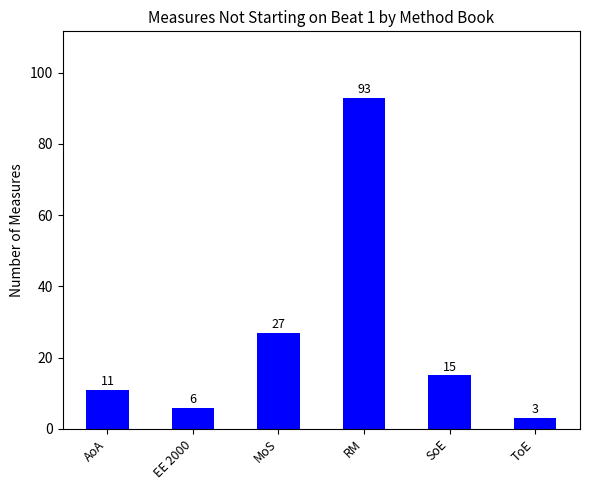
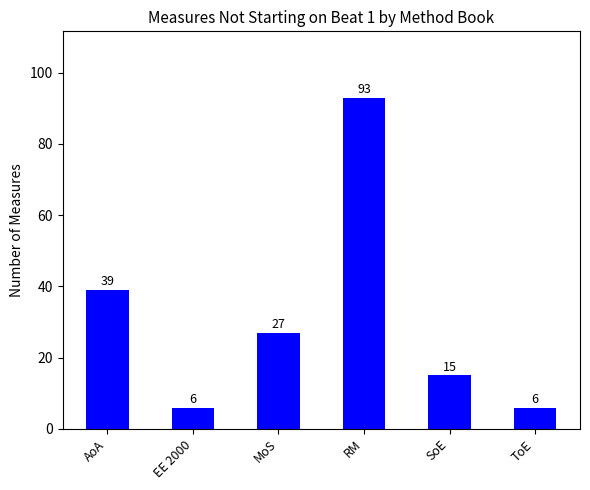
AoA: 11 -> 39
ToE: 3 -> 6
